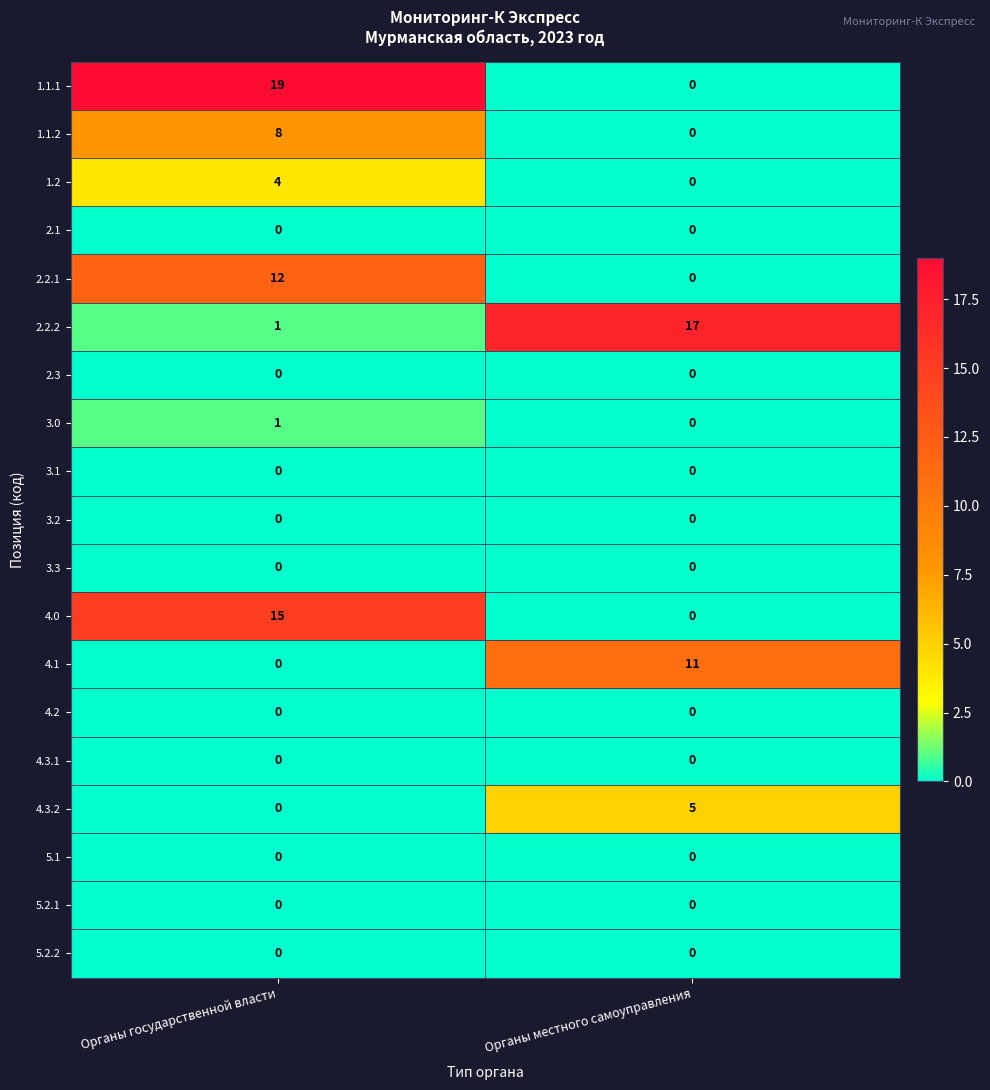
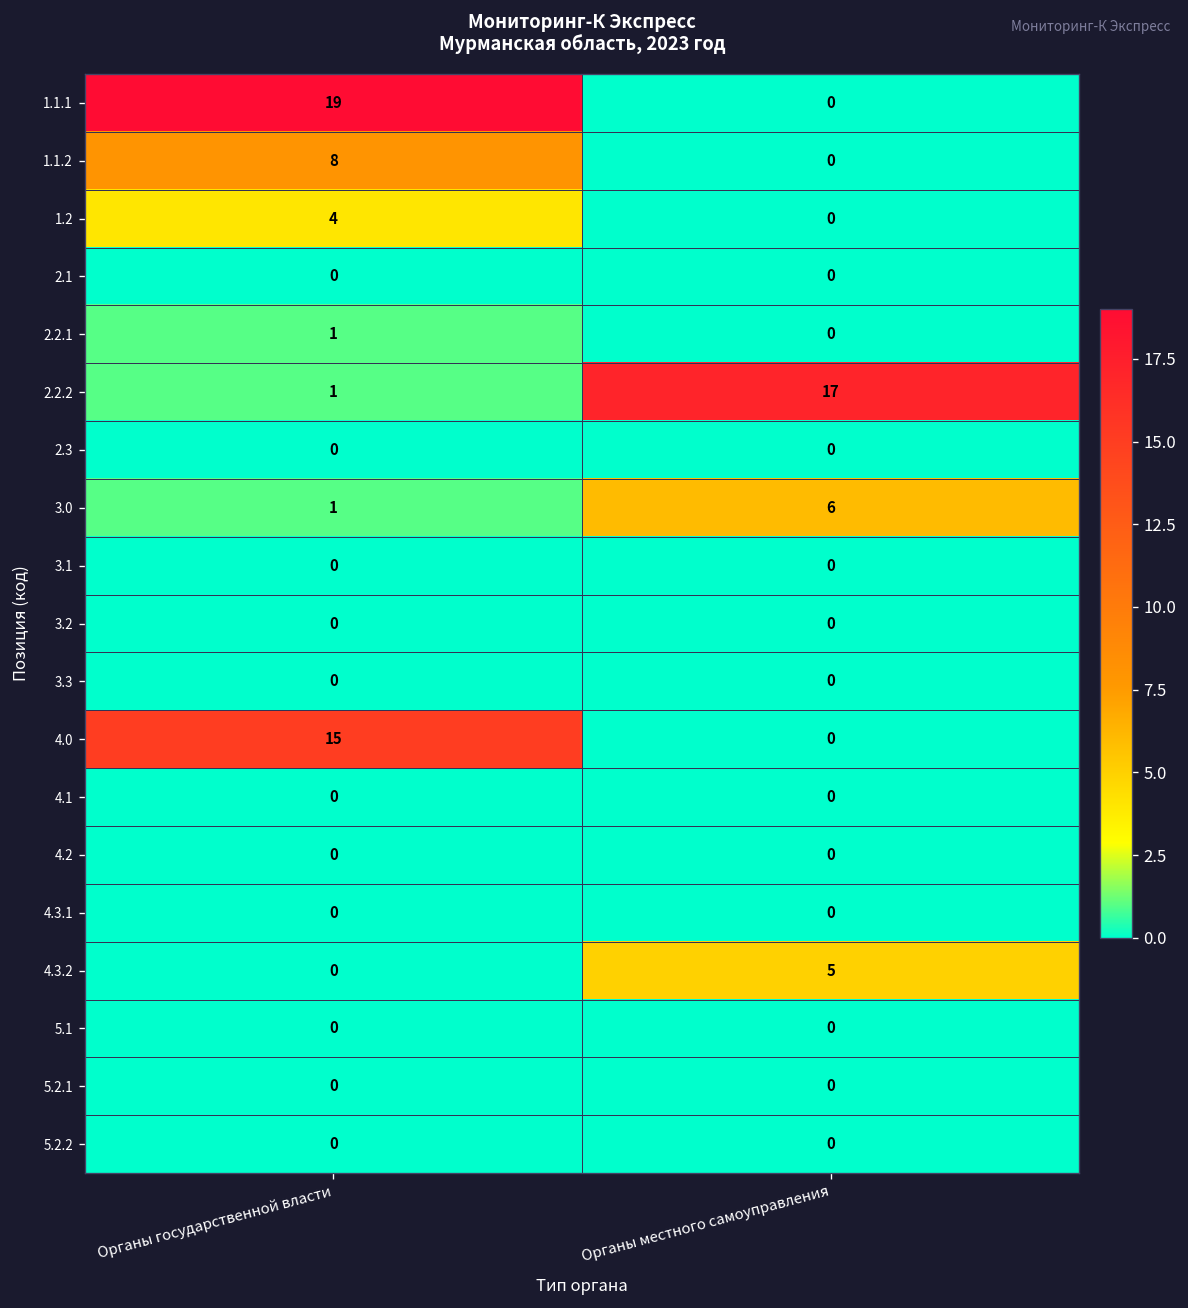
2.2.1, Органы государственной власти: 12 -> 1
3.0, Органы местного самоуправления: 0 -> 6
4.1, Органы местного самоуправления: 11 -> 0
